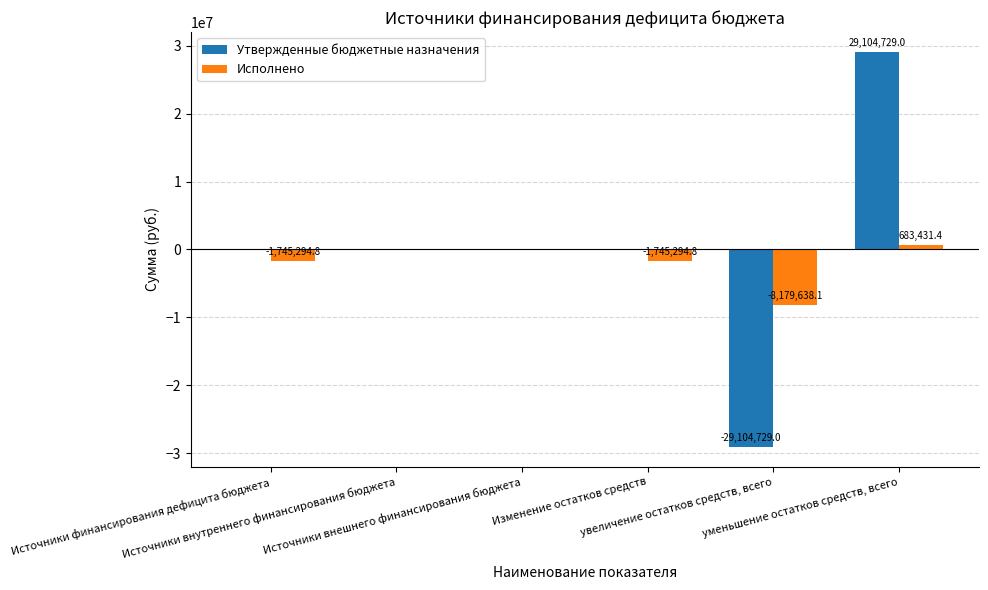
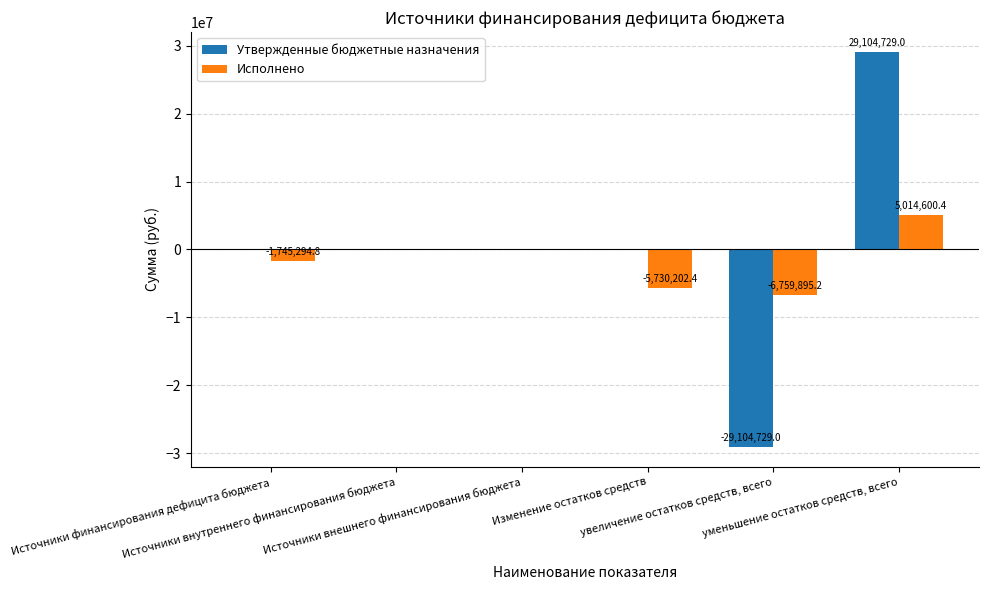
Исполнено, Изменение остатков средств: -1,745,294.8 -> -5,730,202.4
Исполнено, увеличение остатков средств, всего: -8,179,638.1 -> -6,759,895.2
Исполнено, уменьшение остатков средств, всего: 683,431.4 -> 5,014,600.4
